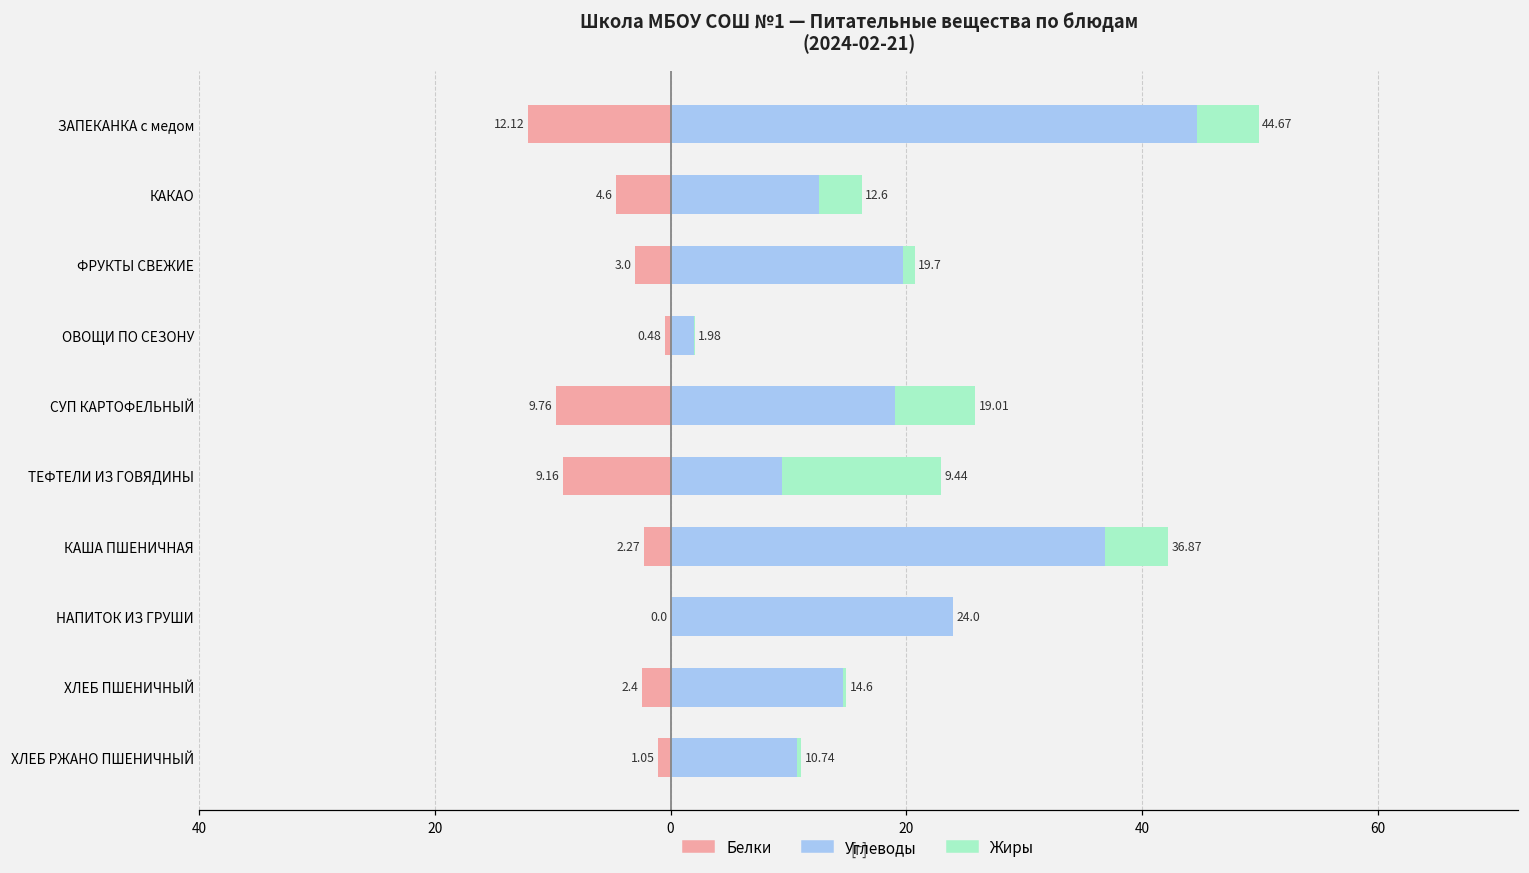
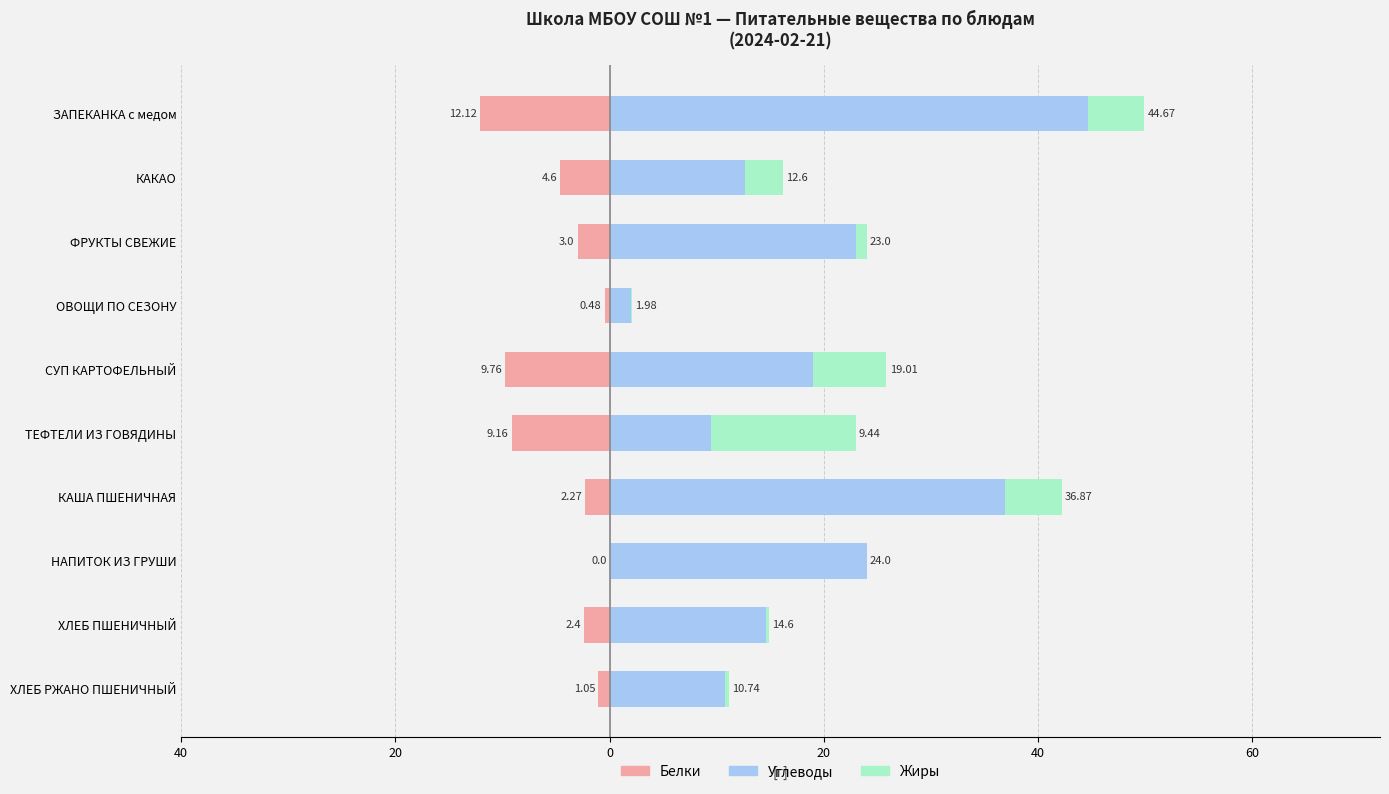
Углеводы, ФРУКТЫ СВЕЖИЕ: 19.7 -> 23.0
